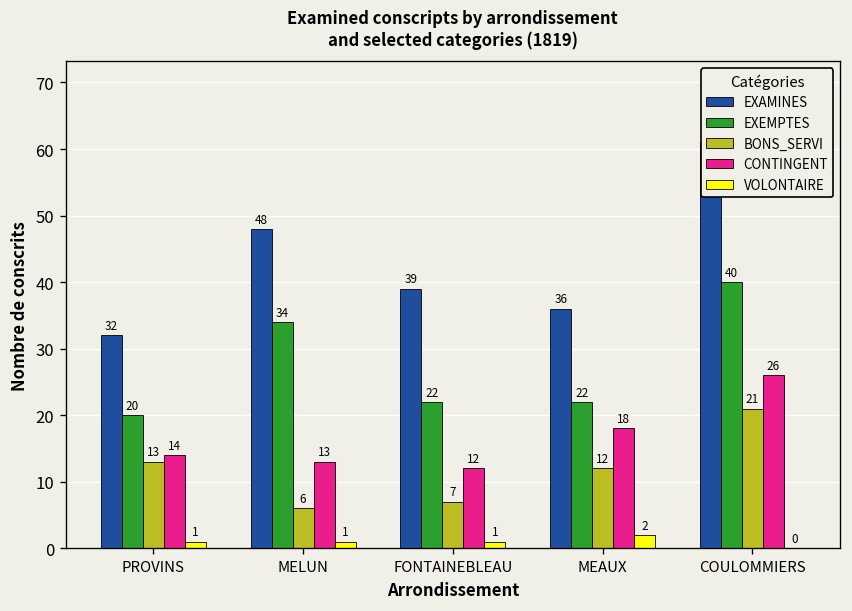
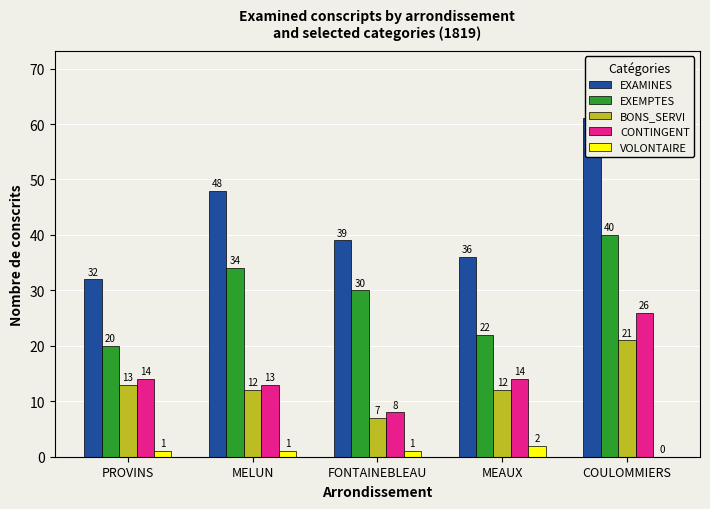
BONS_SERVI, MELUN: 6 -> 12
EXEMPTES, FONTAINEBLEAU: 22 -> 30
CONTINGENT, FONTAINEBLEAU: 12 -> 8
CONTINGENT, MEAUX: 18 -> 14
